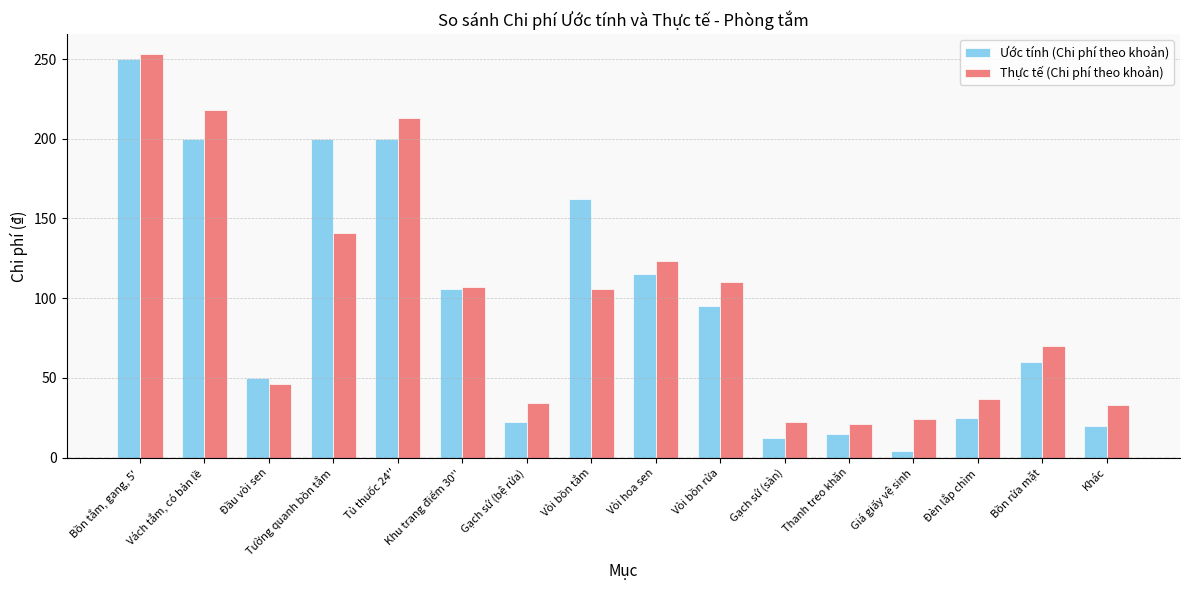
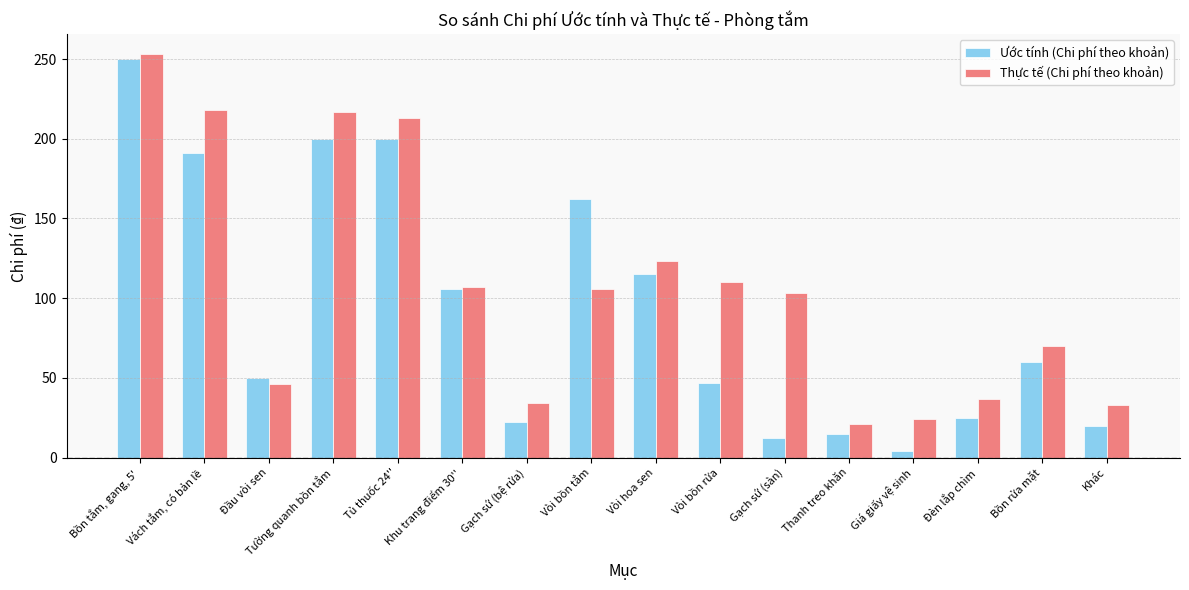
Ước tính (Chi phí theo khoản), Vách tắm, có bản lề: 200 -> 191
Thực tế (Chi phí theo khoản), Tường quanh bồn tắm: 141 -> 217
Ước tính (Chi phí theo khoản), Vòi bồn rửa: 95 -> 47
Thực tế (Chi phí theo khoản), Gạch sứ (sàn): 22 -> 103
